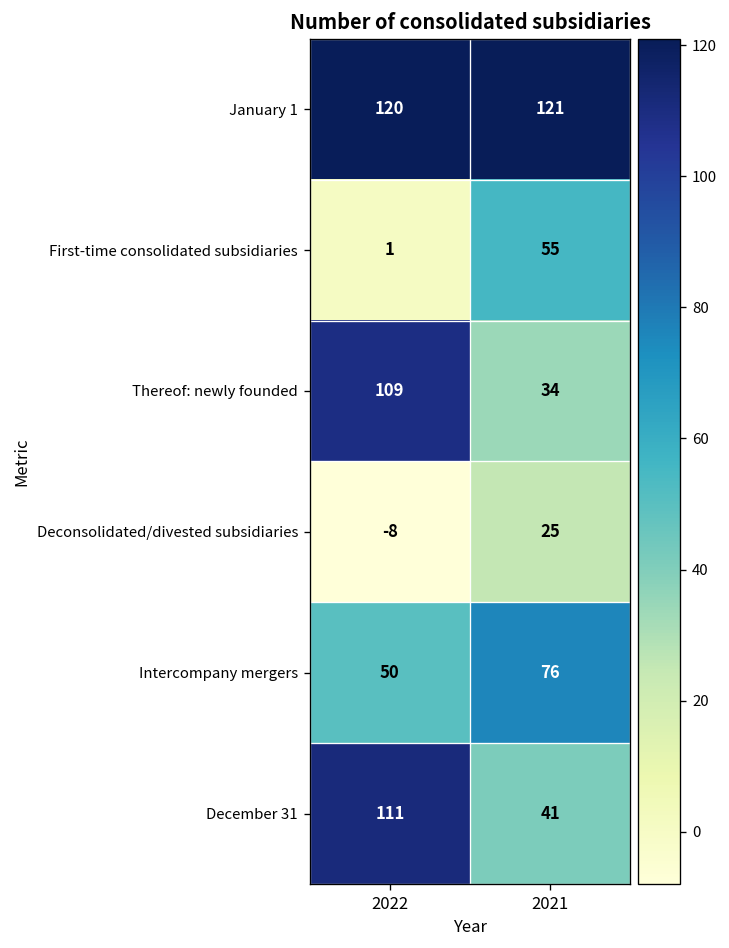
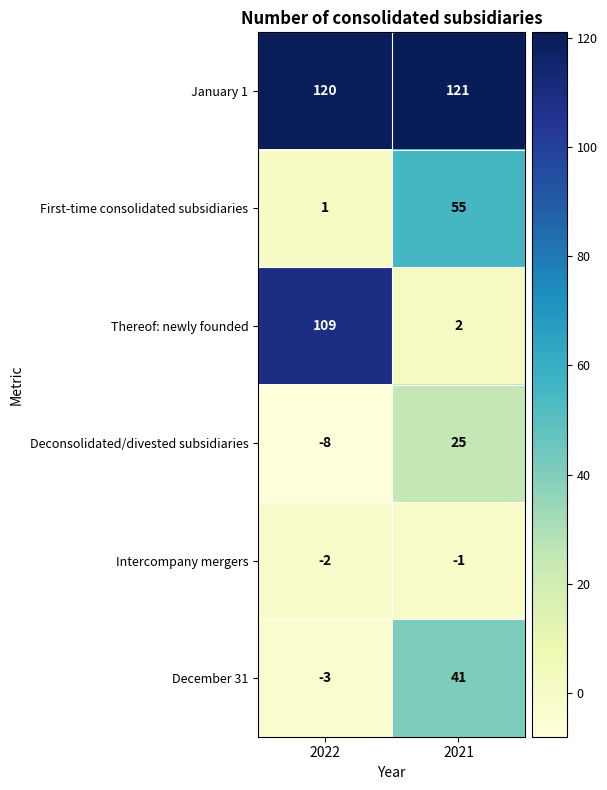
Thereof: newly founded, 2021: 34 -> 2
Intercompany mergers, 2022: 50 -> -2
Intercompany mergers, 2021: 76 -> -1
December 31, 2022: 111 -> -3
